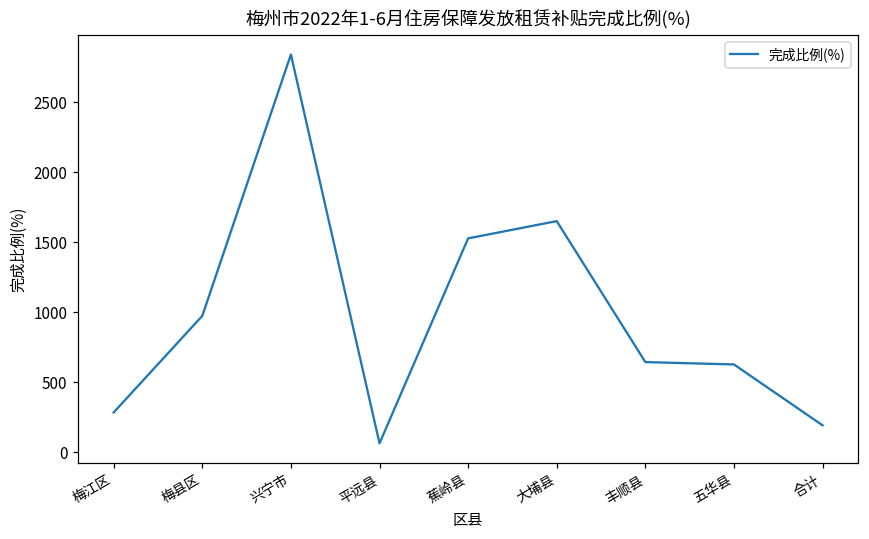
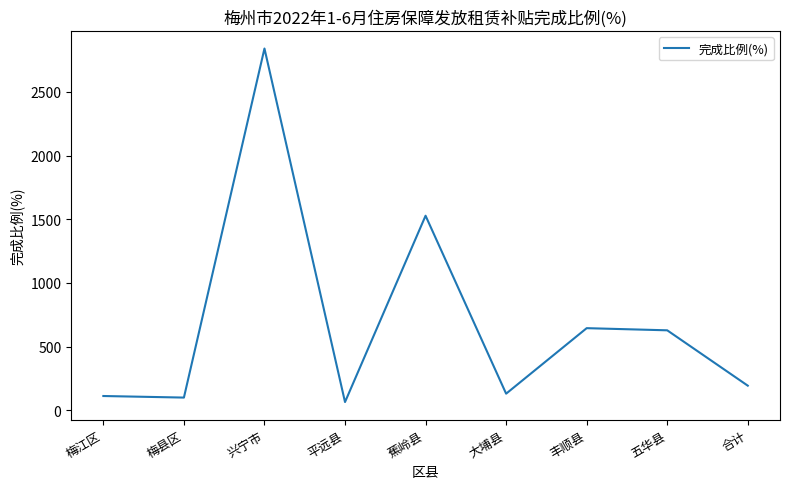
梅江区: 290 -> 110
梅县区: 970 -> 100
大埔县: 1650 -> 130
